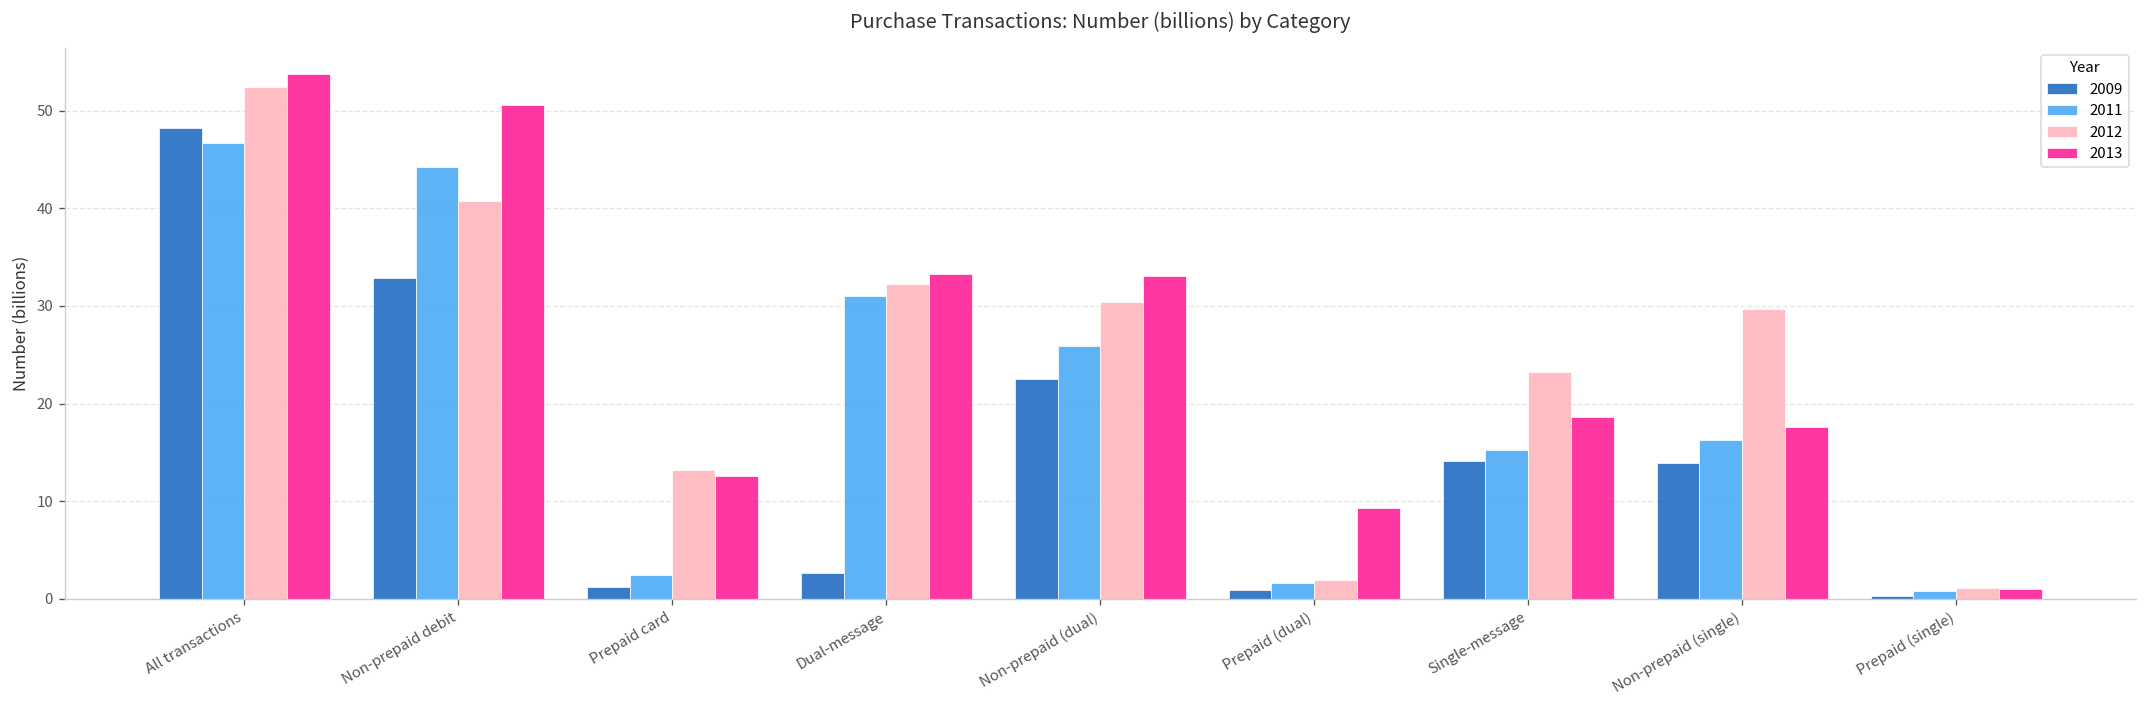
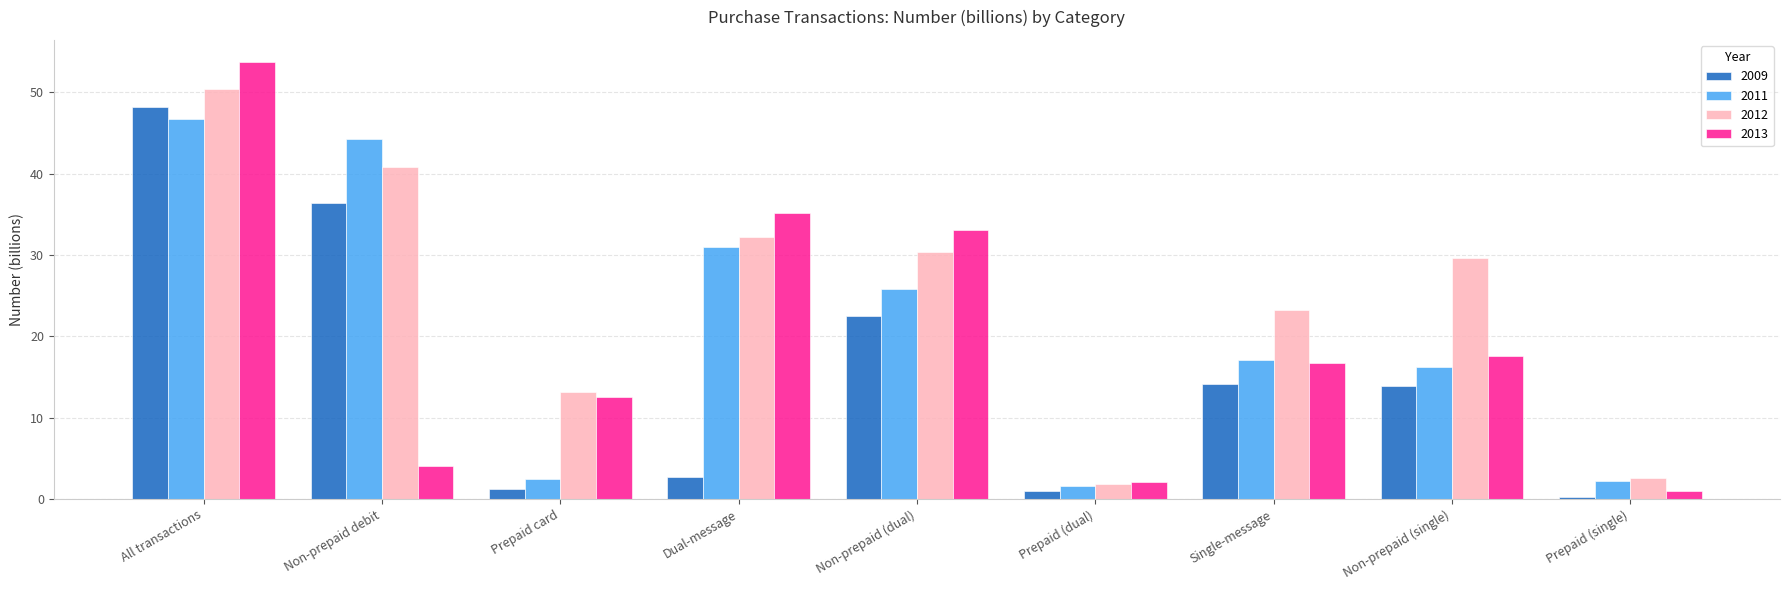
2012, All transactions: 52 -> 50
2009, Non-prepaid debit: 33 -> 36
2013, Non-prepaid debit: 51 -> 4
2013, Dual-message: 33 -> 35
2013, Prepaid (dual): 9 -> 2
2011, Single-message: 15 -> 17
2013, Single-message: 19 -> 17
2011, Prepaid (single): 1 -> 2
2012, Prepaid (single): 1 -> 3
